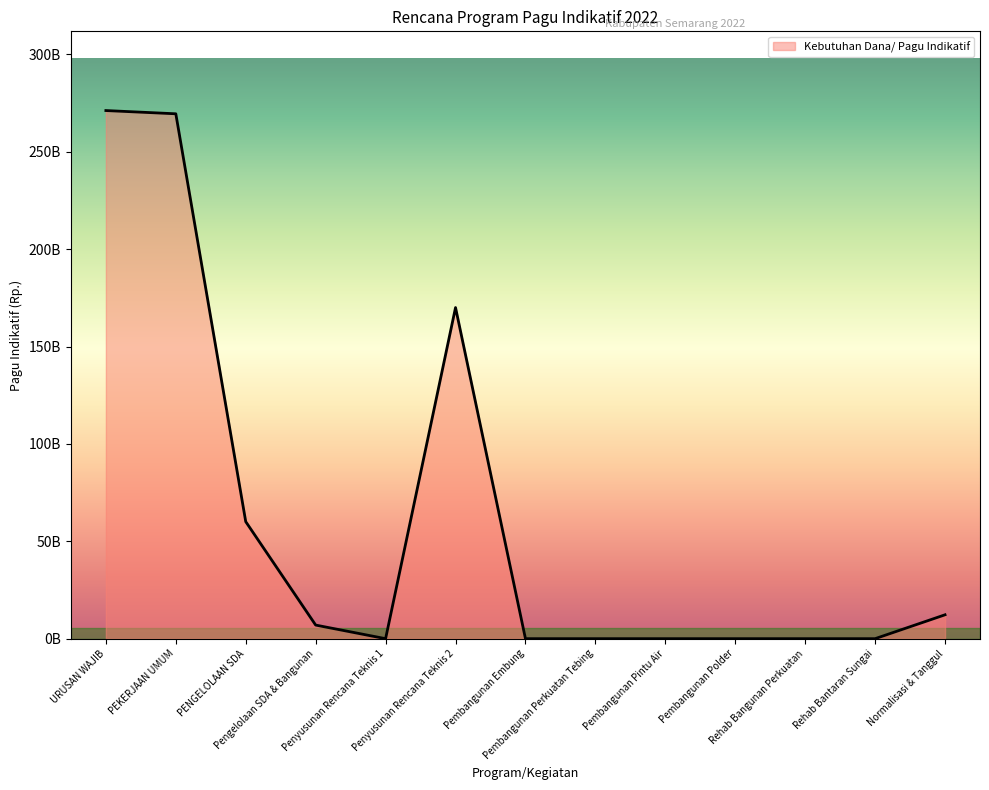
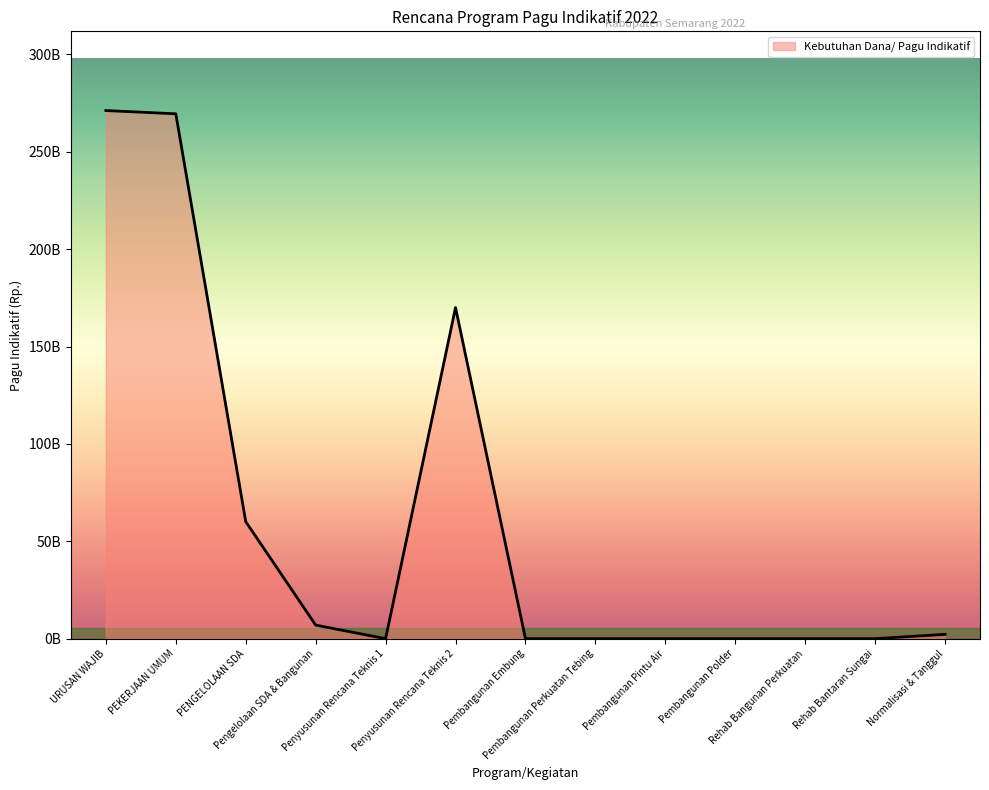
Normalisasi & Tanggul: 12000000000 -> 2000000000
